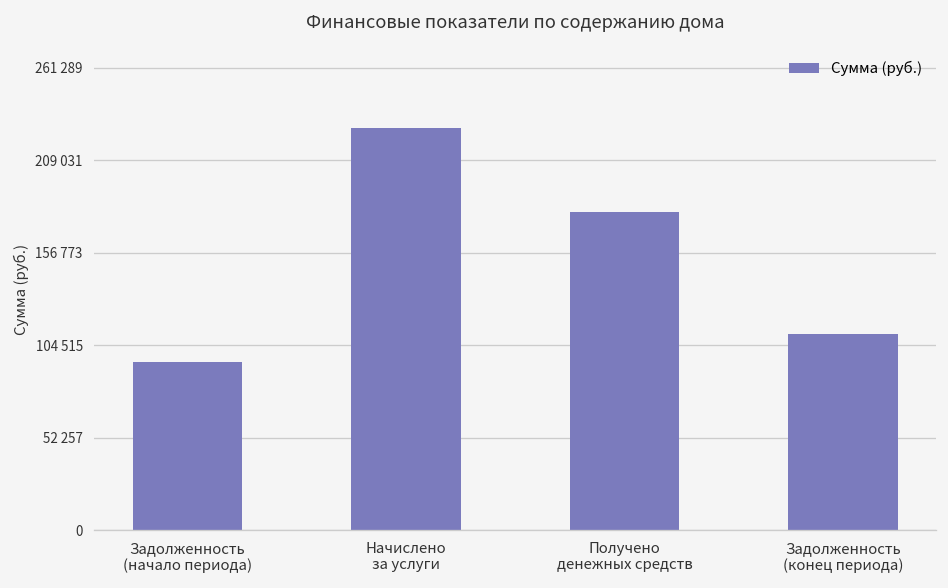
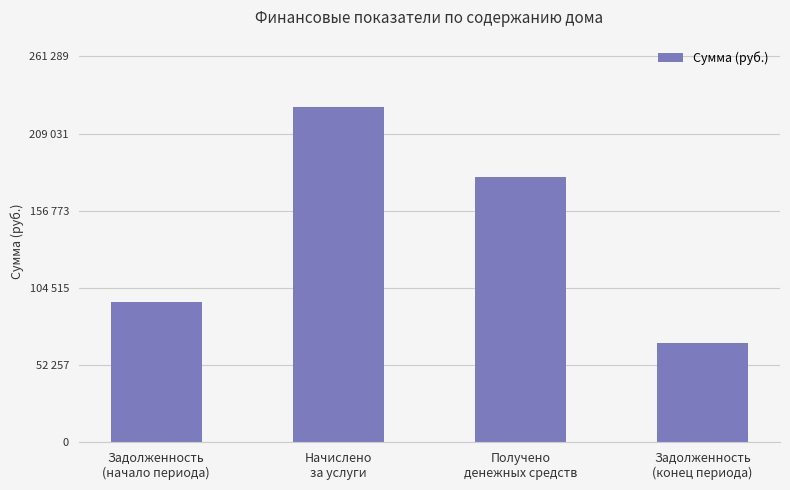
Задолженность (конец периода): 111000 -> 67000
